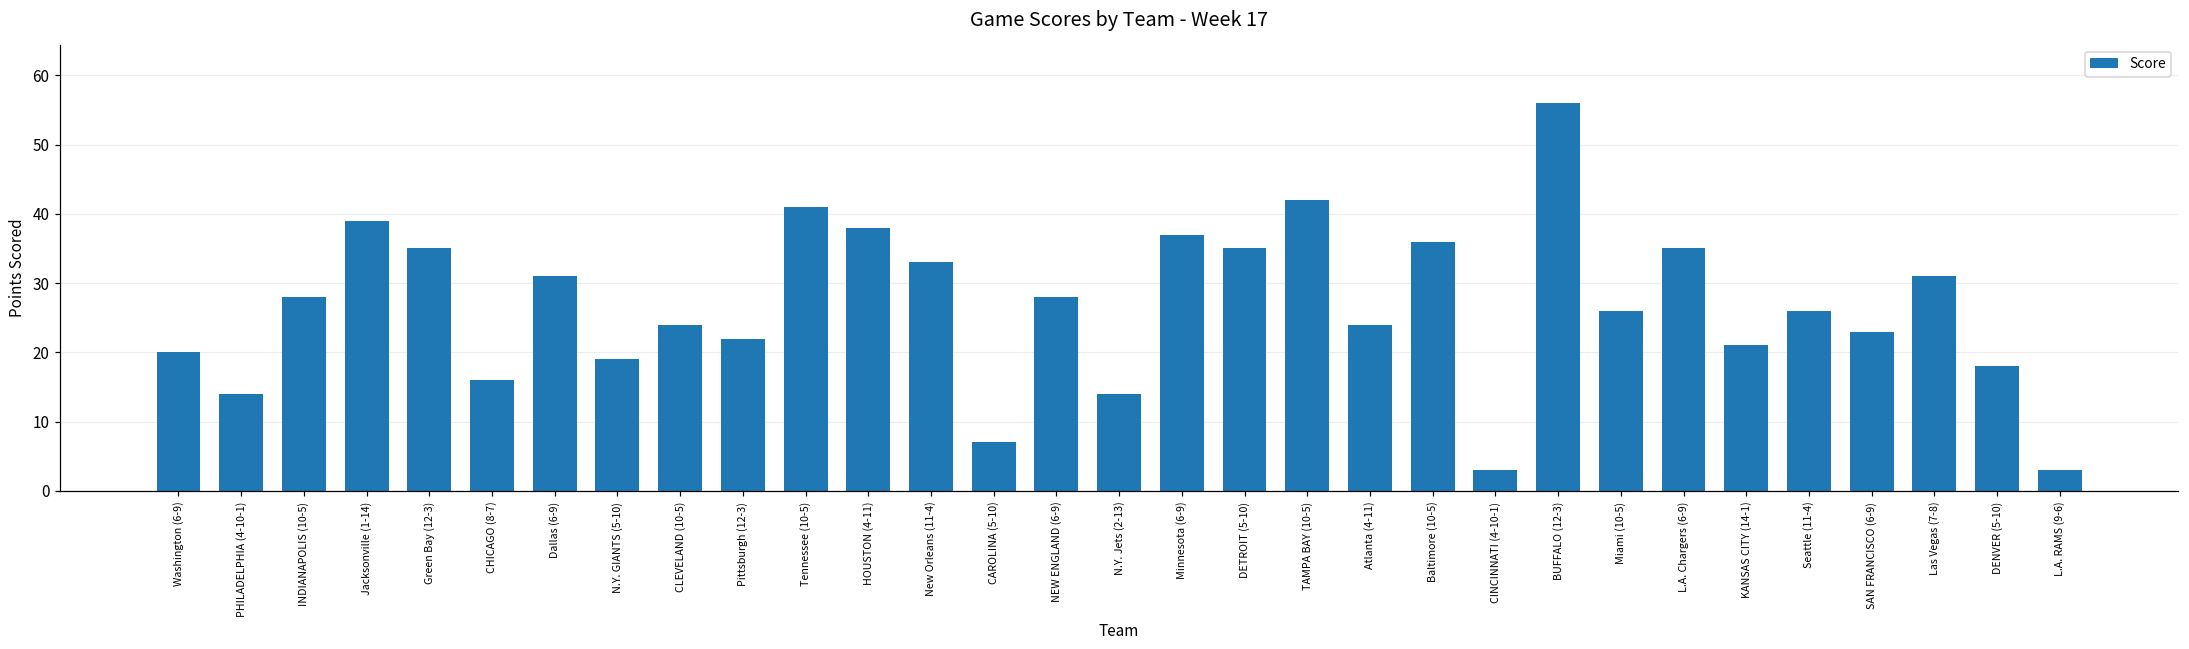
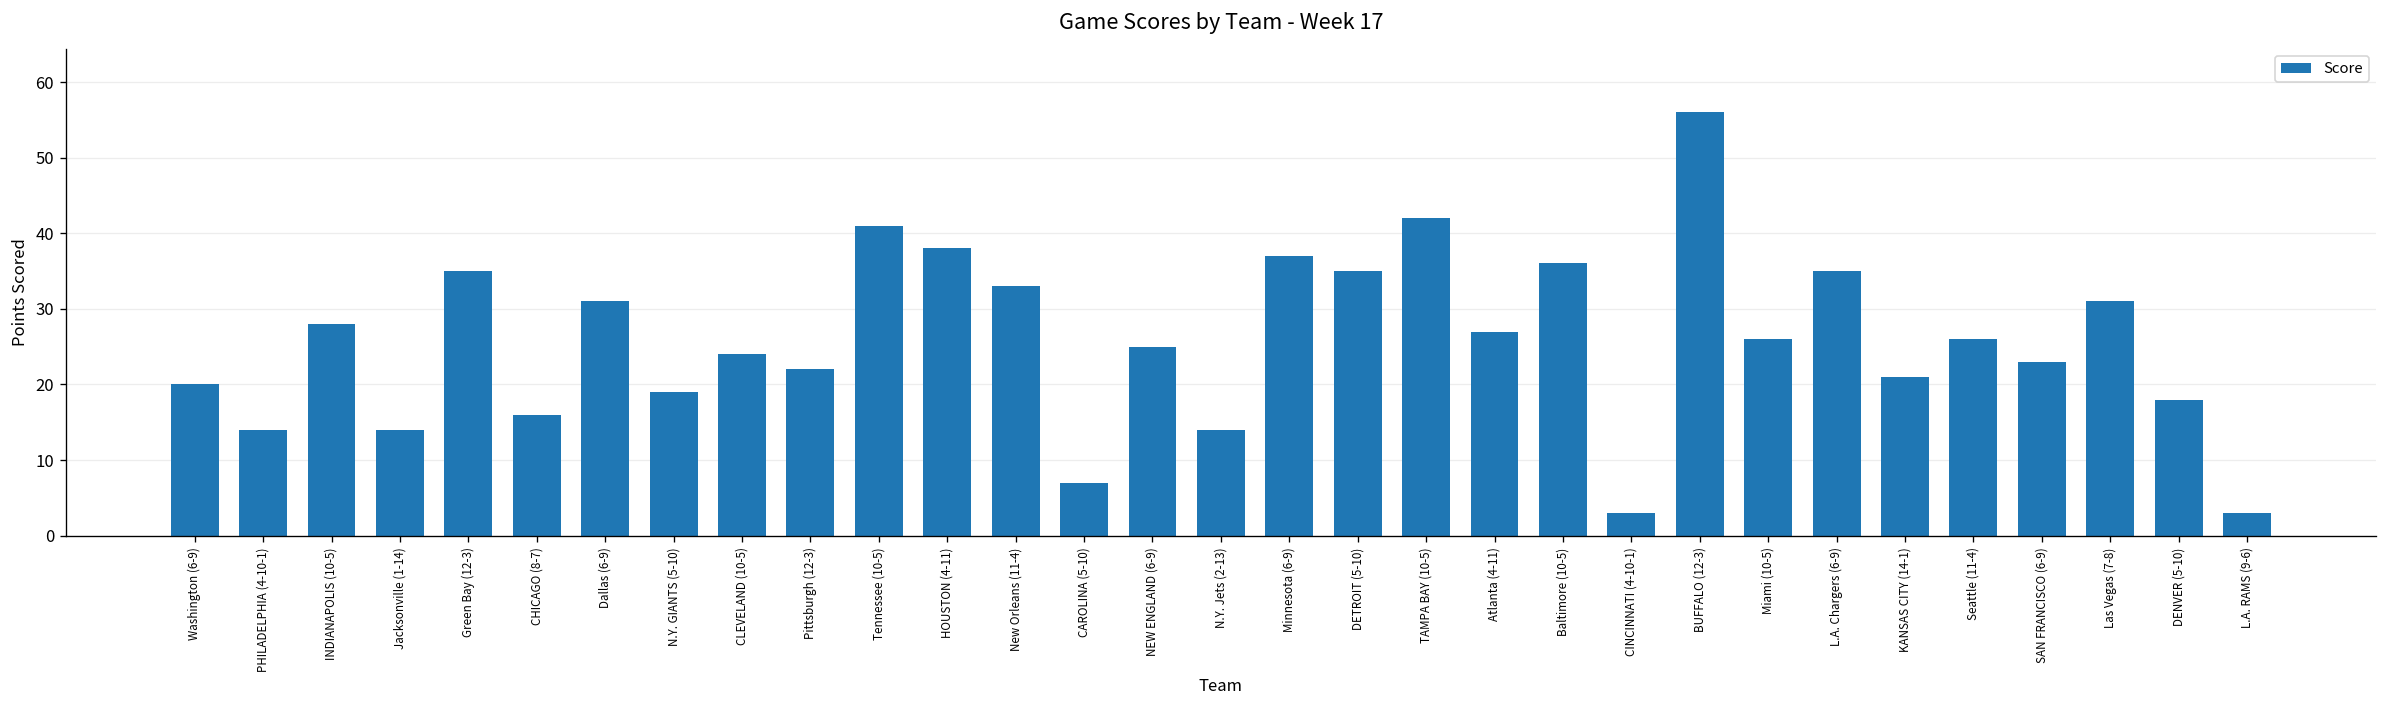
Jacksonville (1-14): 39 -> 14
NEW ENGLAND (6-9): 28 -> 25
Atlanta (4-11): 24 -> 27
